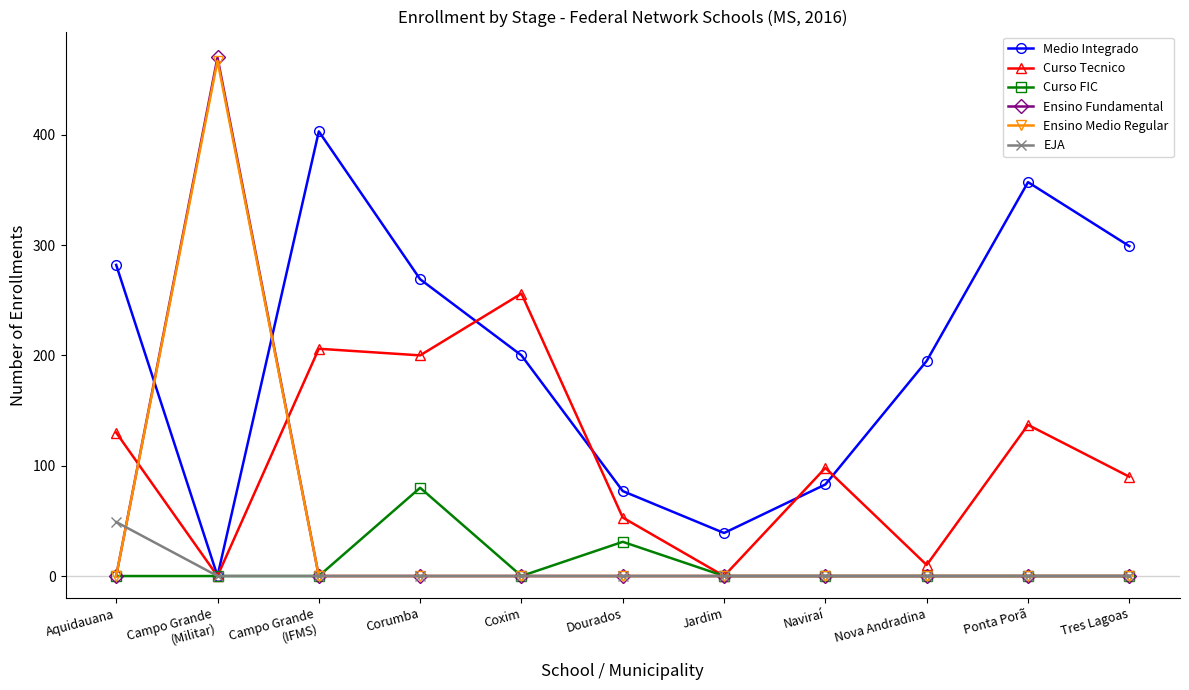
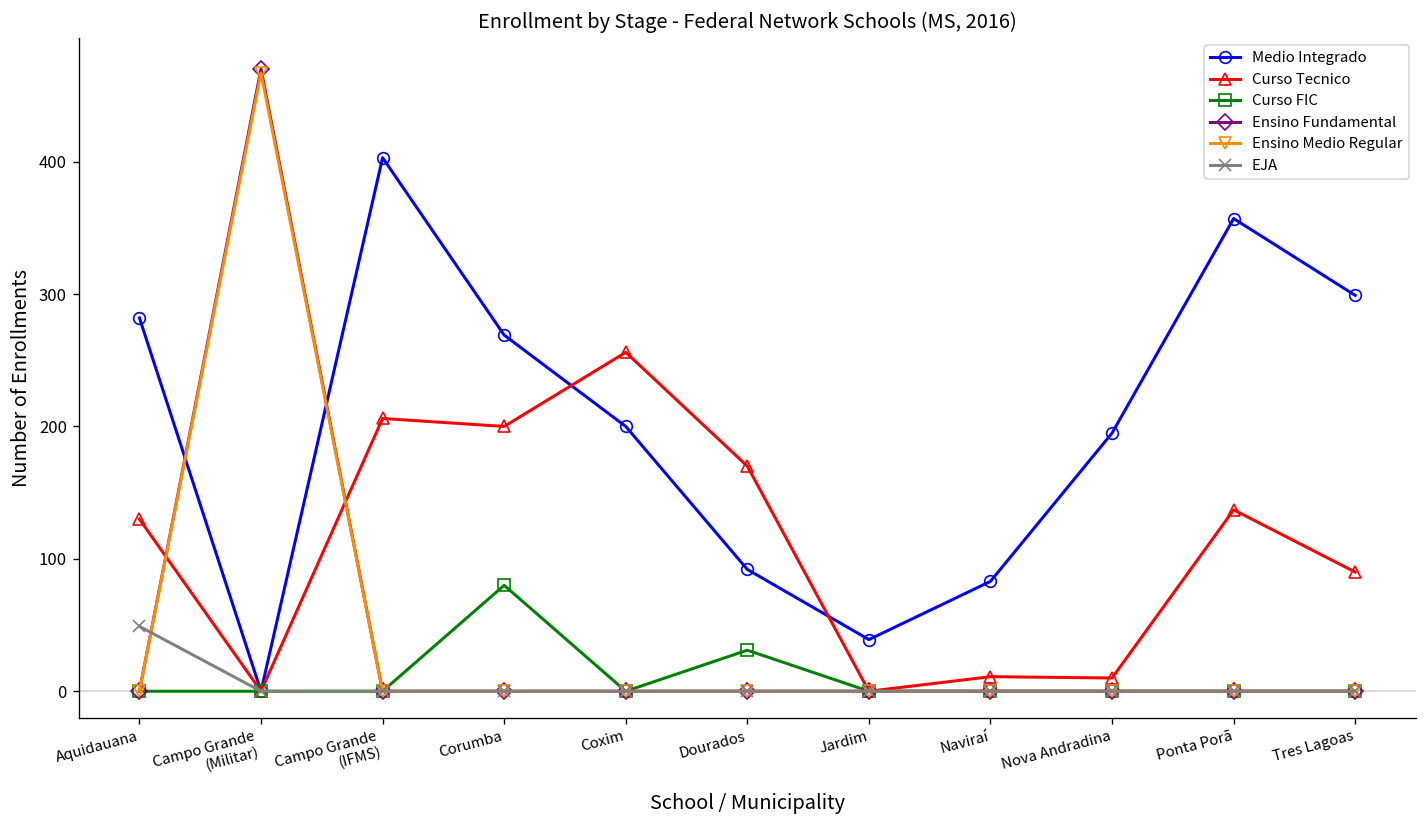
Medio Integrado, Dourados: 77 -> 92
Curso Tecnico, Dourados: 53 -> 170
Curso Tecnico, Naviraí: 98 -> 11
